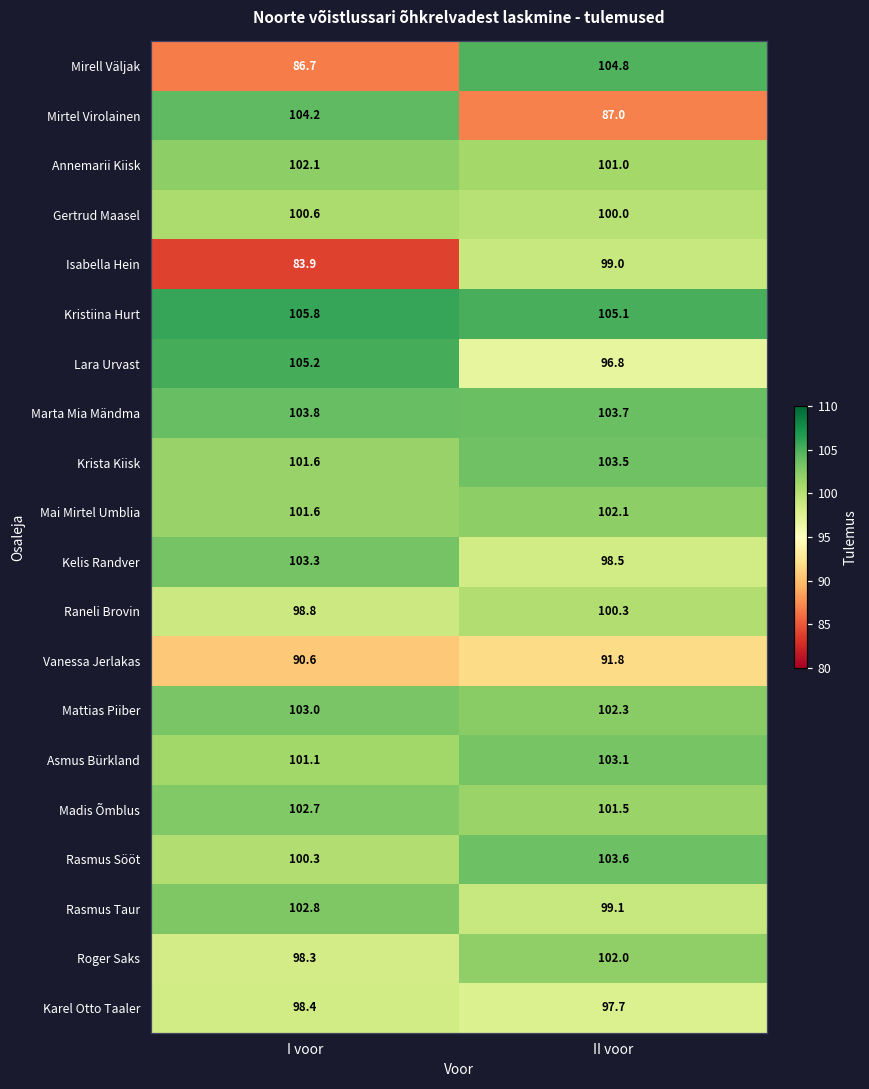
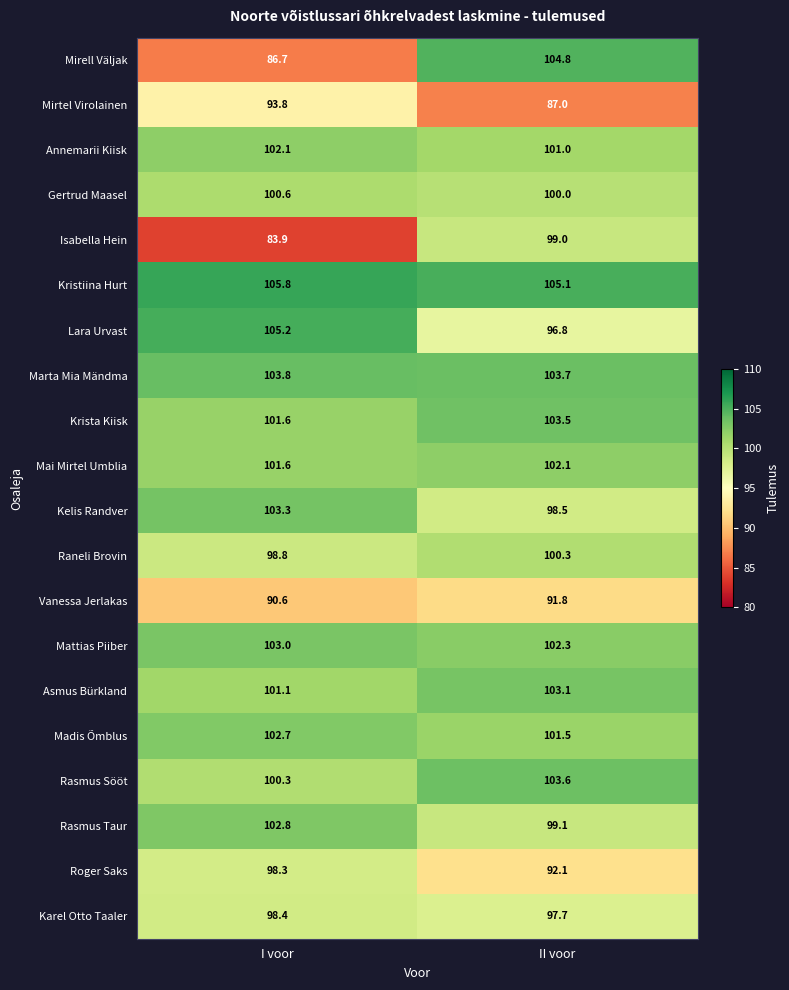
Mirtel Virolainen, I voor: 104.2 -> 93.8
Roger Saks, II voor: 102.0 -> 92.1
